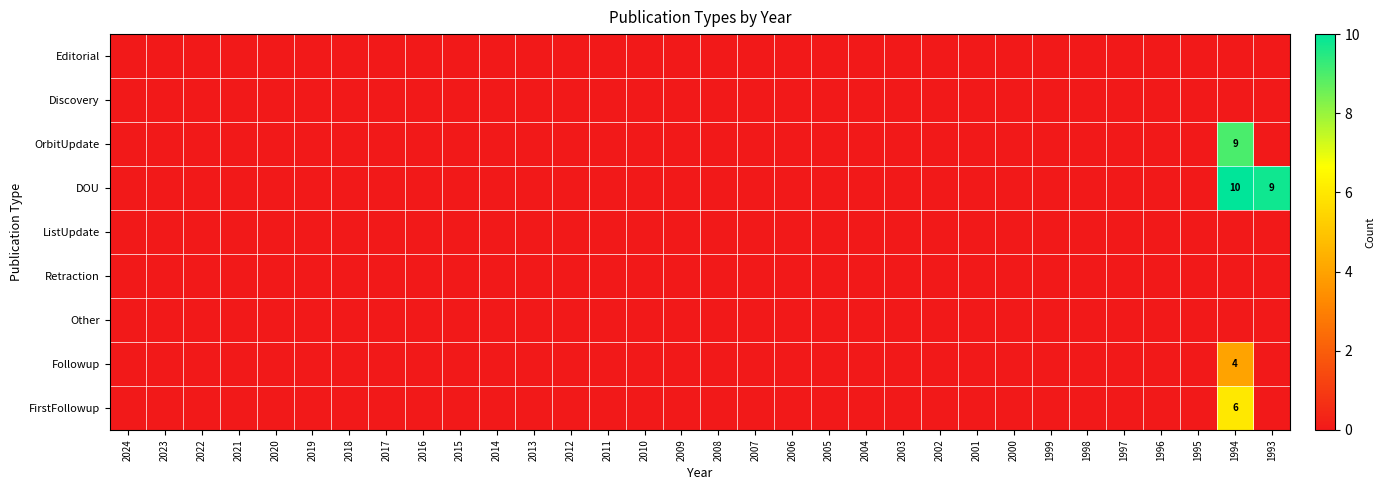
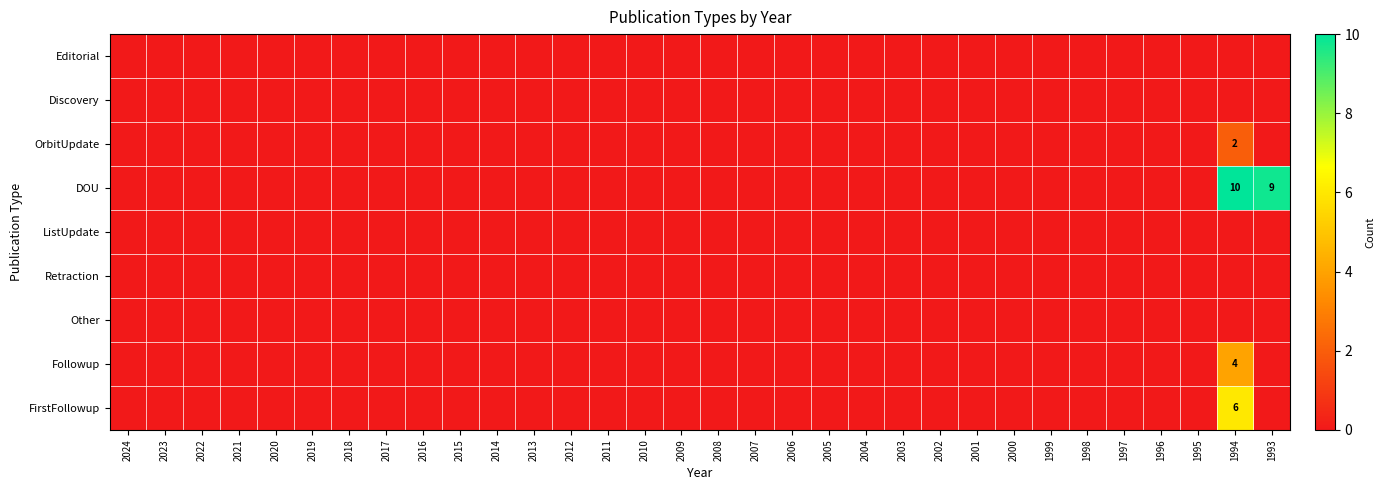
OrbitUpdate, 1994: 9 -> 2
